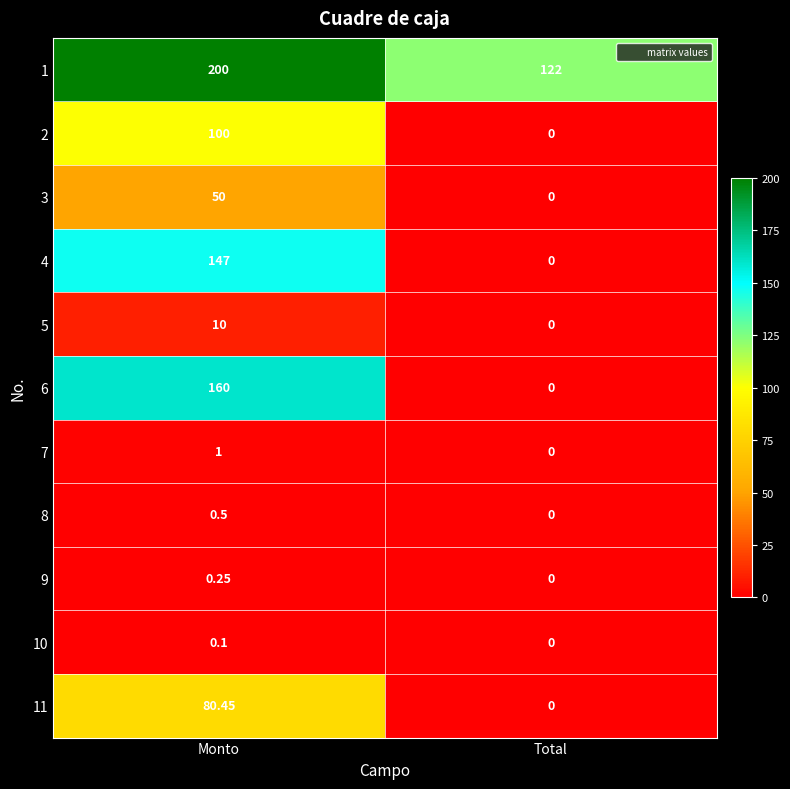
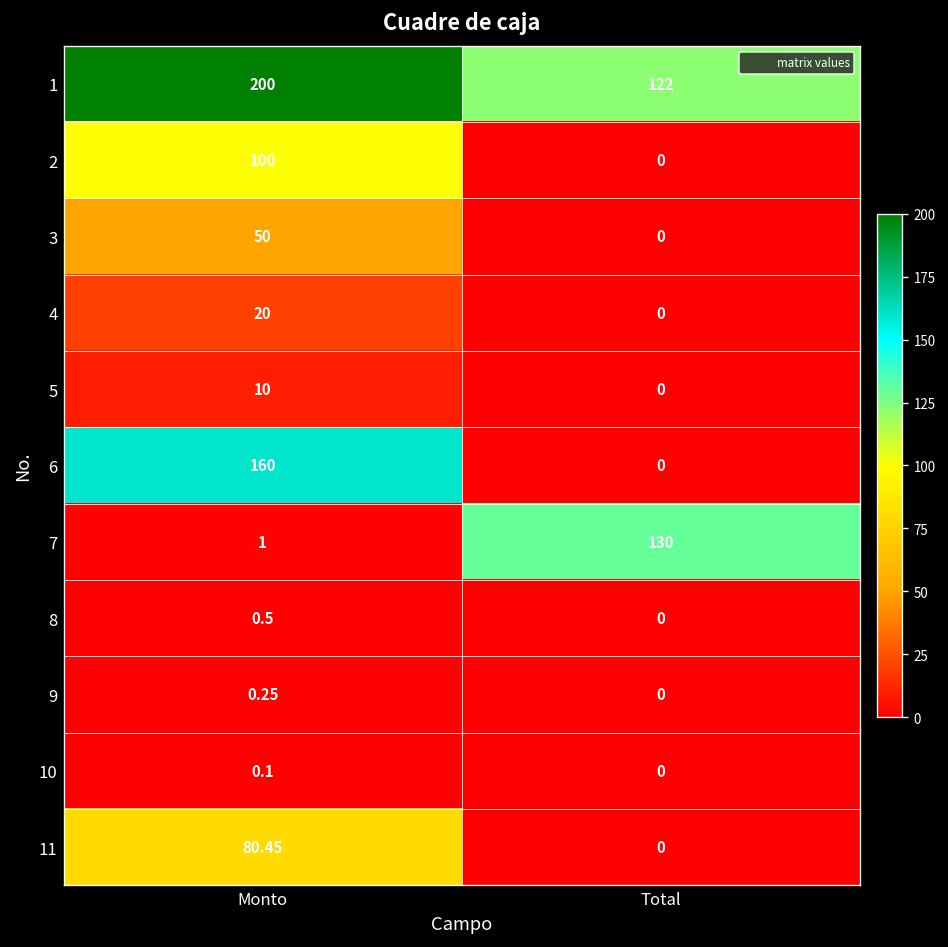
4, Monto: 147 -> 20
7, Total: 0 -> 130
